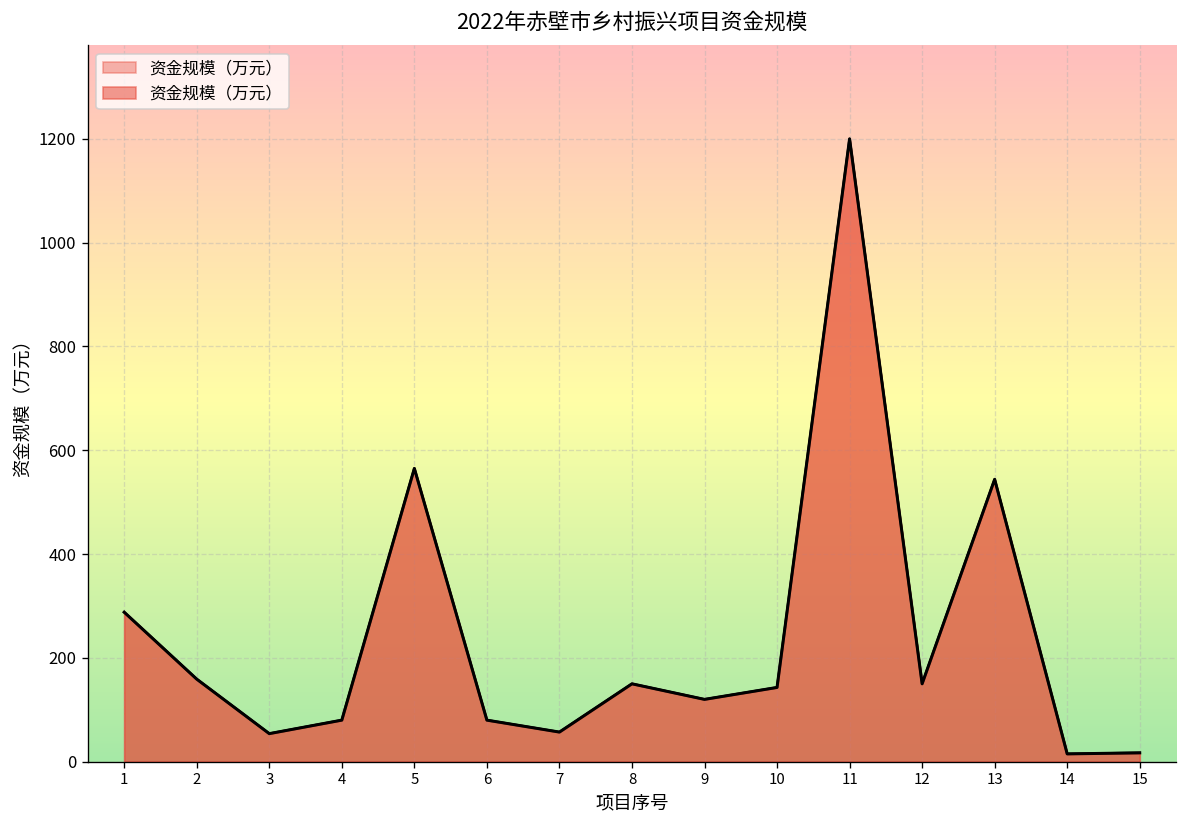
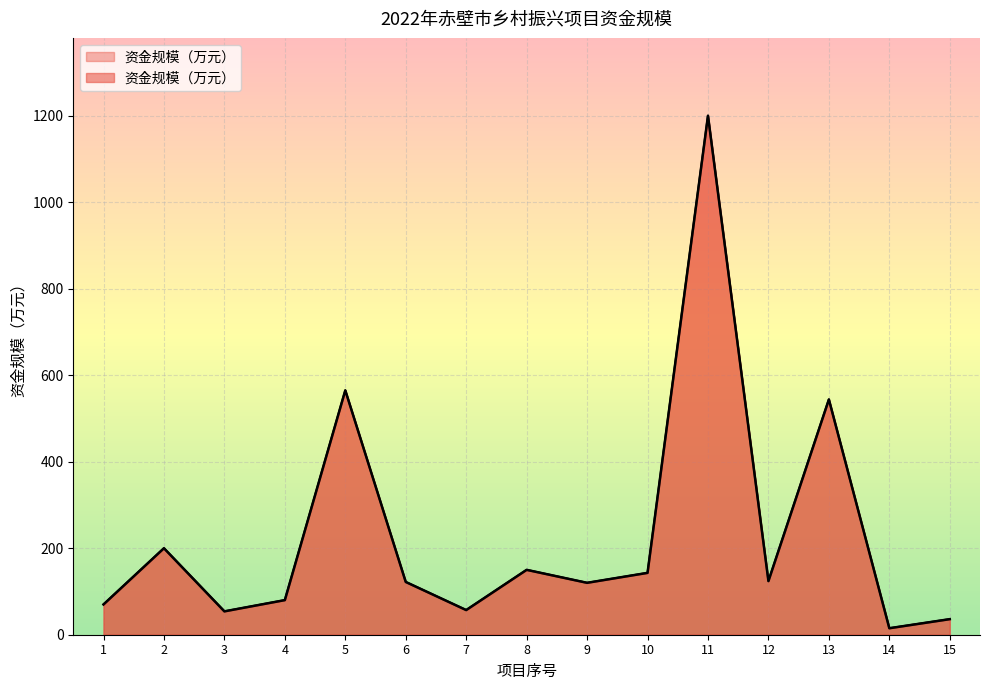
1: 290 -> 70
2: 160 -> 200
6: 80 -> 120
12: 150 -> 120
15: 20 -> 40
